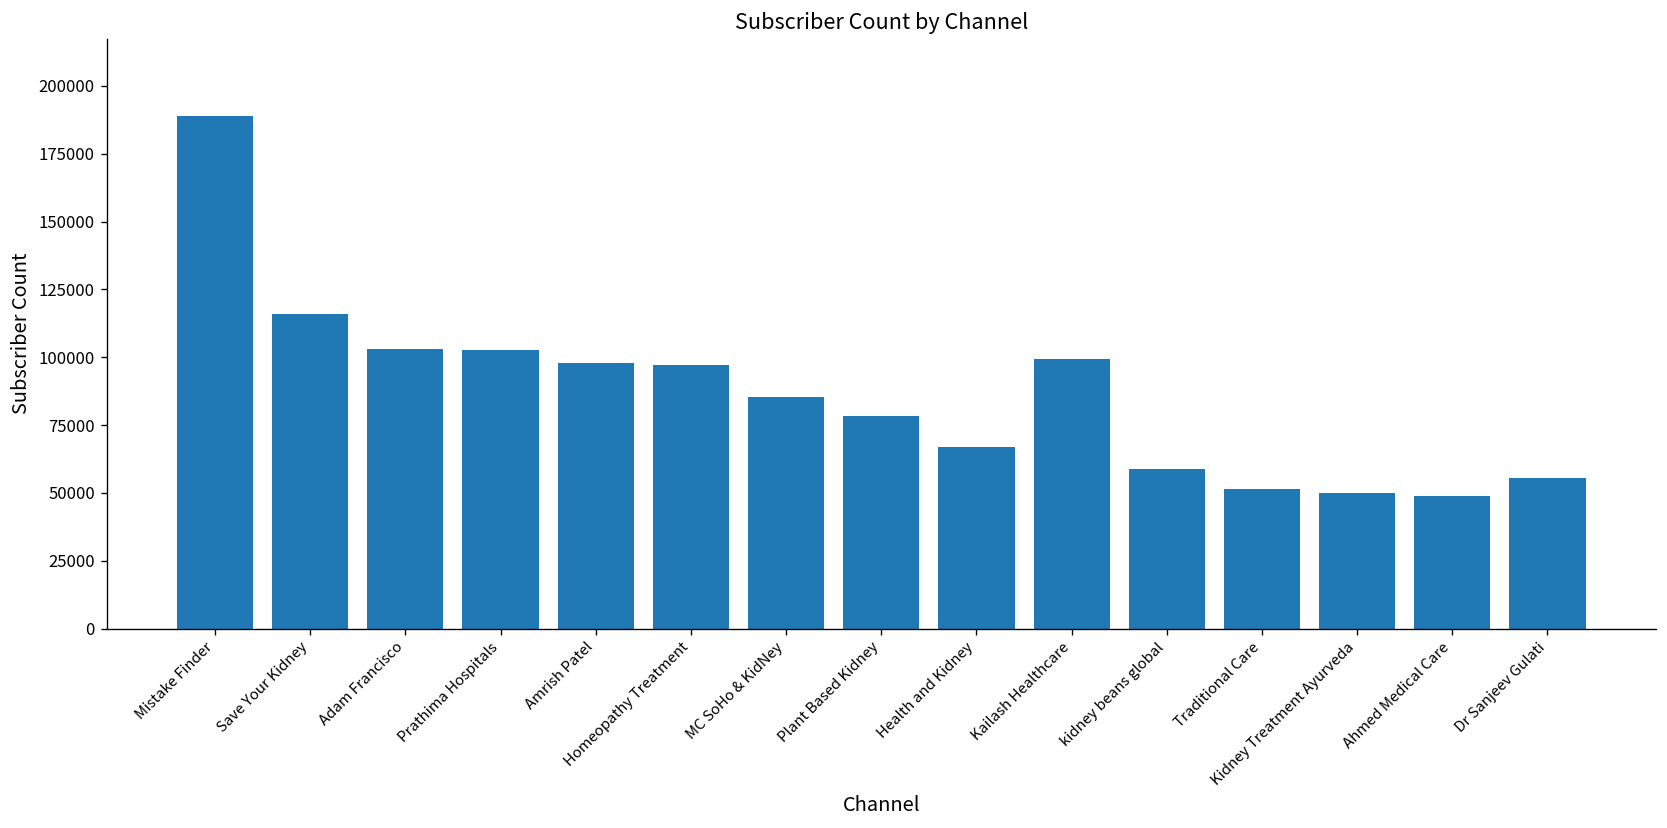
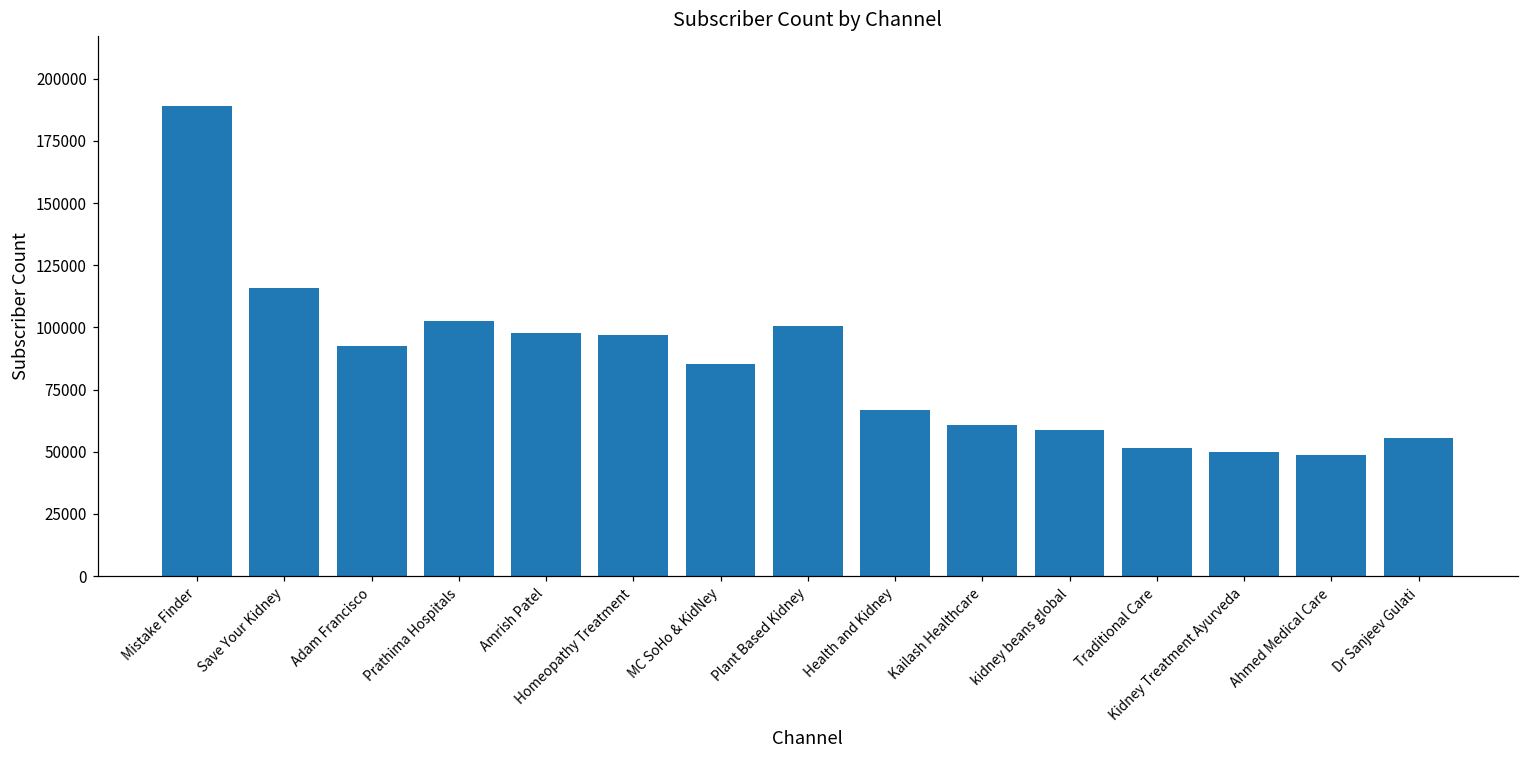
Adam Francisco: 103000 -> 93000
Plant Based Kidney: 78000 -> 101000
Kailash Healthcare: 99000 -> 61000
